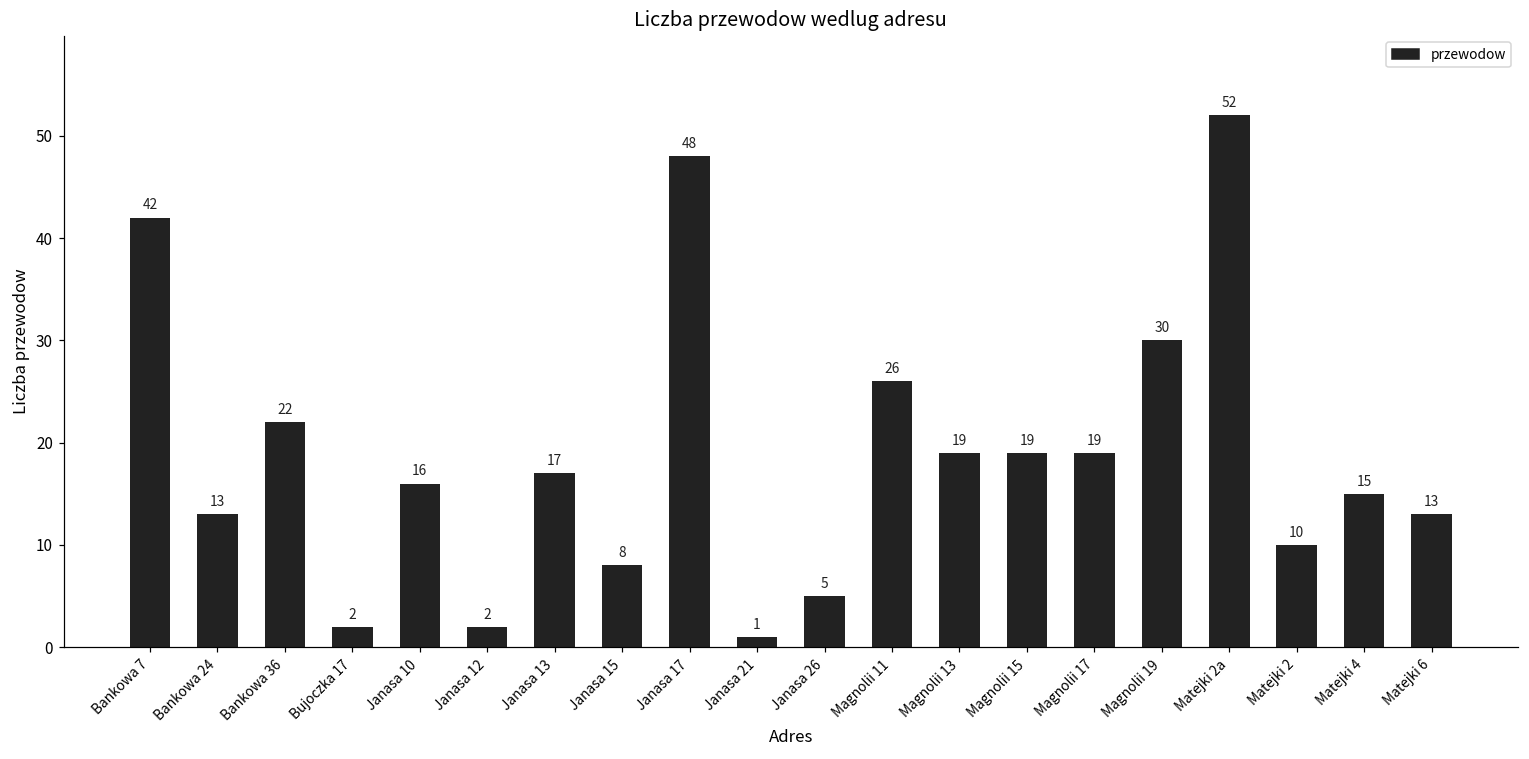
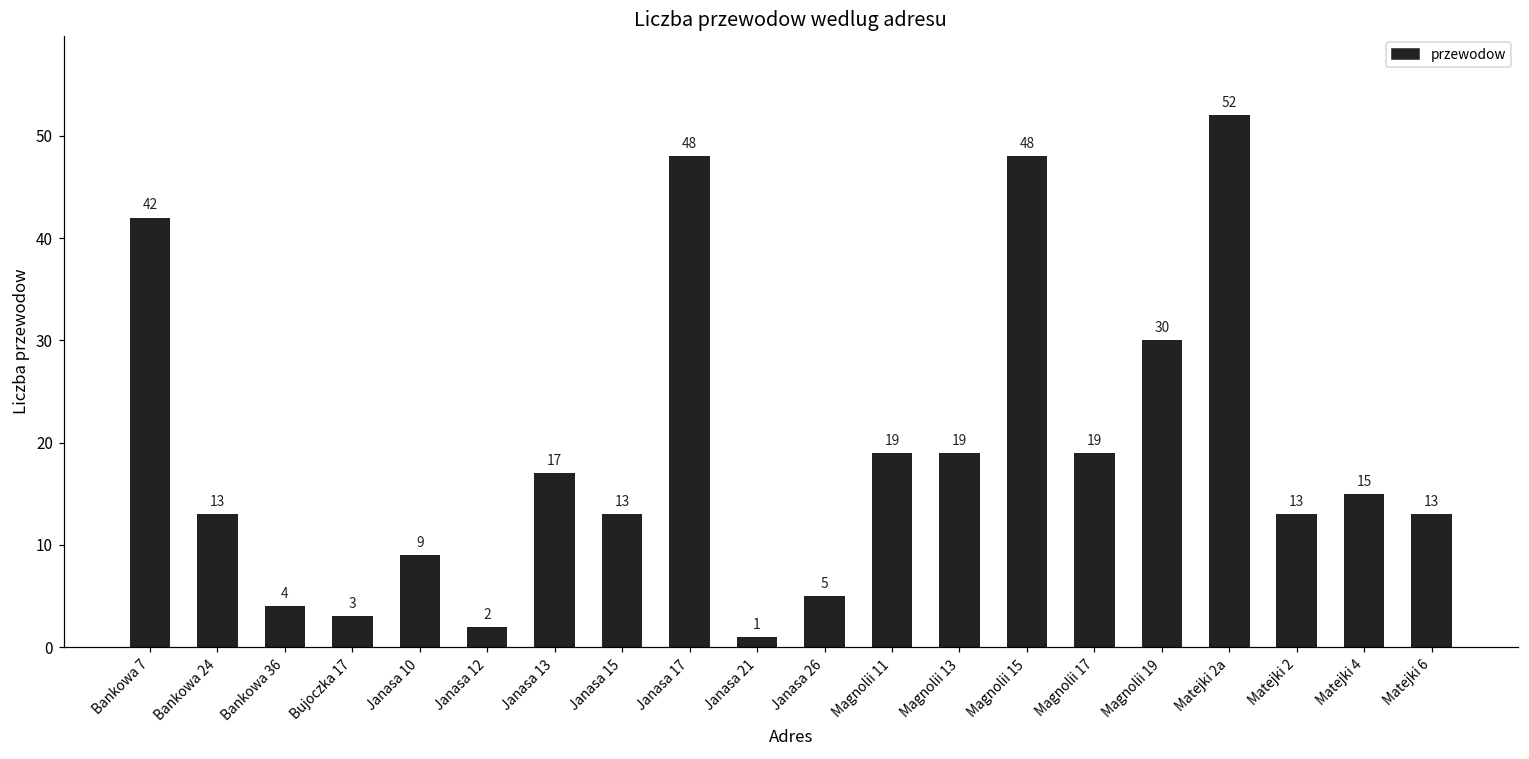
Bankowa 36: 22 -> 4
Bujoczka 17: 2 -> 3
Janasa 10: 16 -> 9
Janasa 15: 8 -> 13
Magnolii 11: 26 -> 19
Magnolii 15: 19 -> 48
Matejki 2: 10 -> 13
